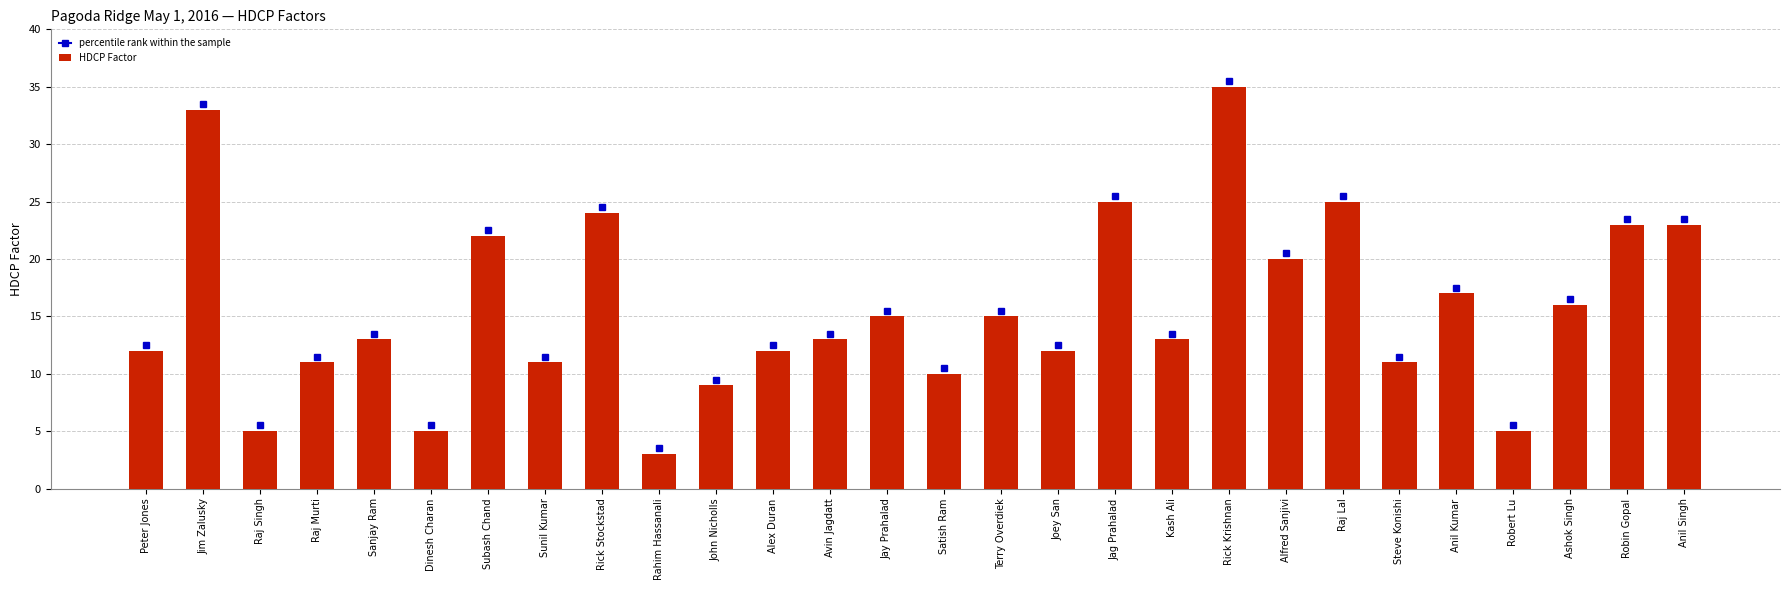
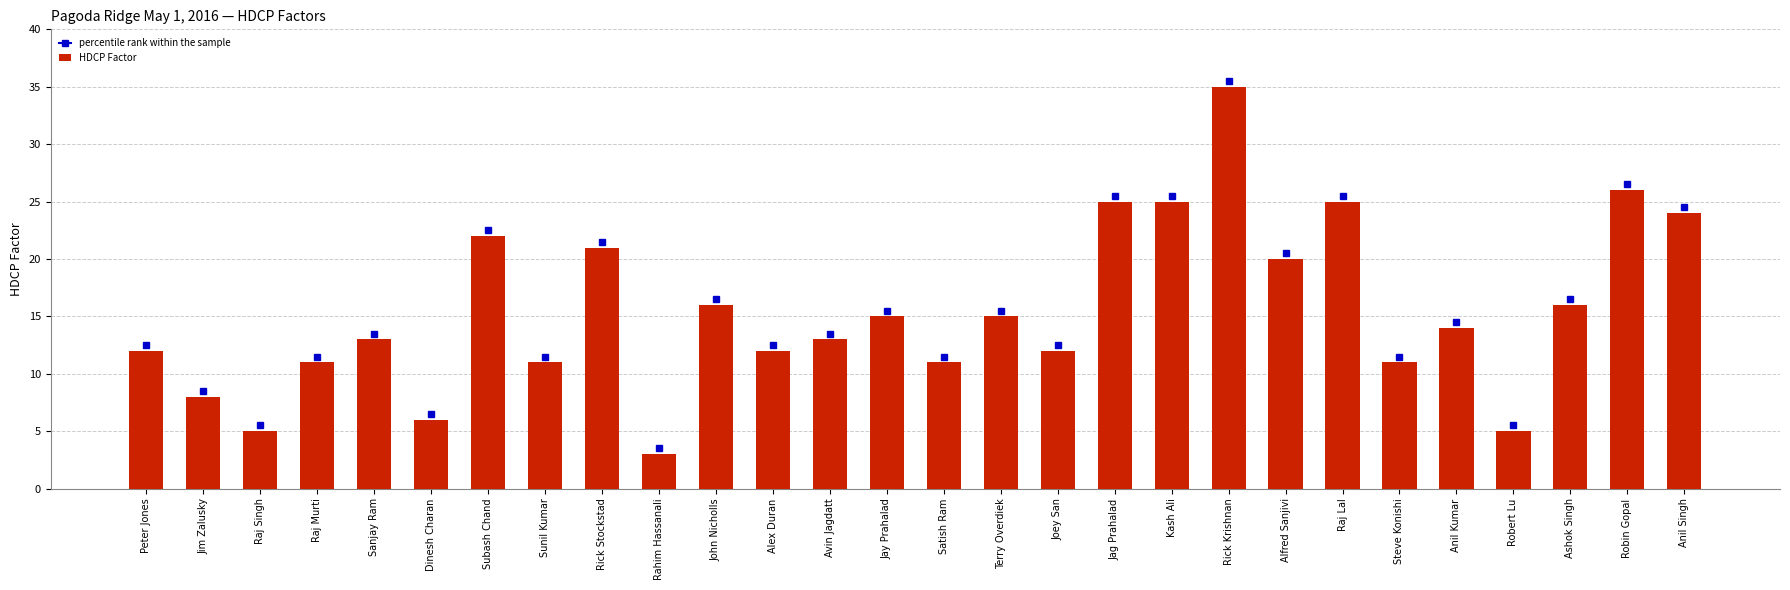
HDCP Factor, Jim Zalusky: 33 -> 8
HDCP Factor, Dinesh Charan: 5 -> 6
HDCP Factor, Rick Stockstad: 24 -> 21
HDCP Factor, John Nicholls: 9 -> 16
HDCP Factor, Satish Ram: 10 -> 11
HDCP Factor, Kash Ali: 13 -> 25
HDCP Factor, Anil Kumar: 17 -> 14
HDCP Factor, Robin Gopal: 23 -> 26
HDCP Factor, Anil Singh: 23 -> 24
